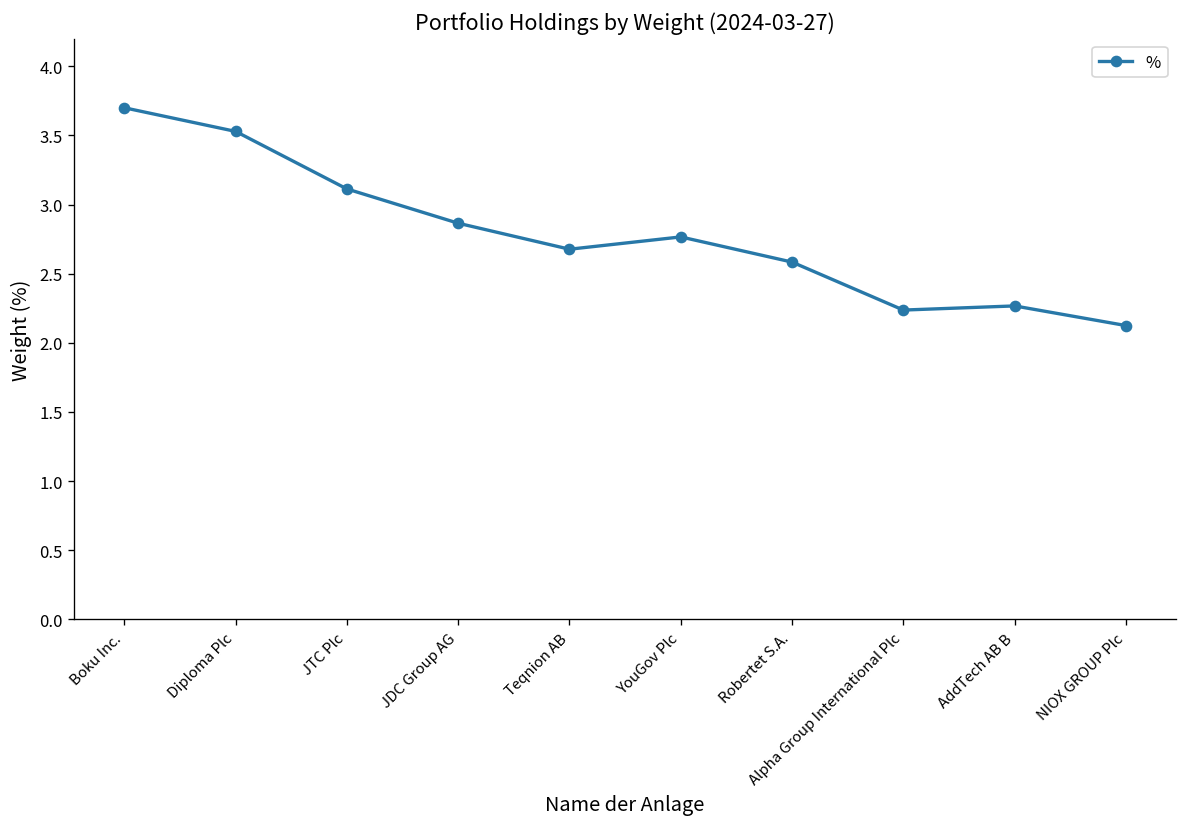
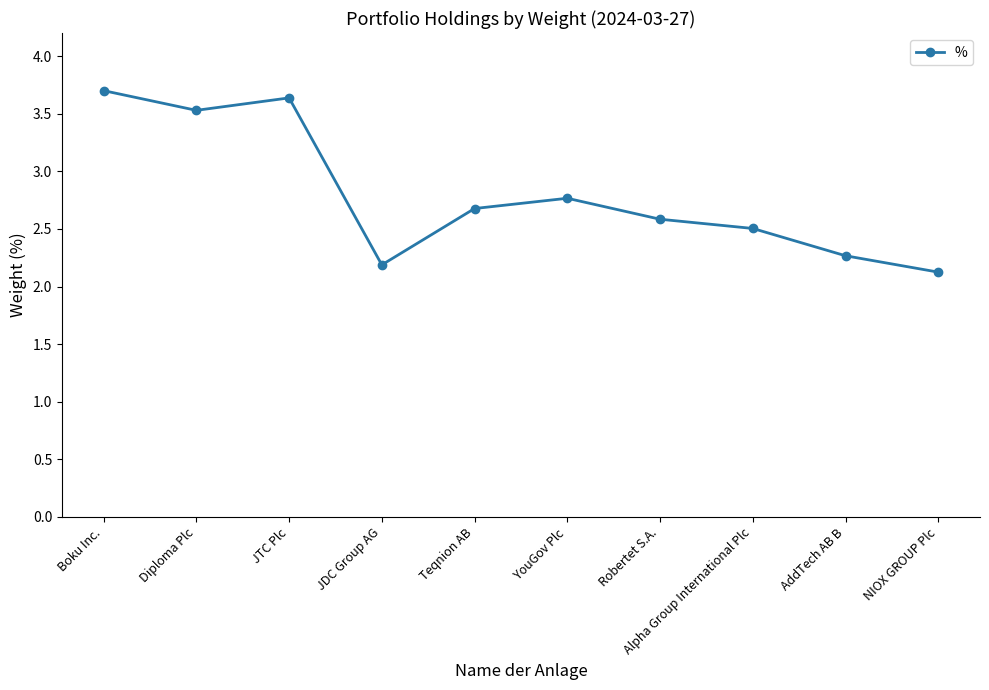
JTC Plc: 3.11 -> 3.64
JDC Group AG: 2.87 -> 2.19
Alpha Group International Plc: 2.24 -> 2.50
